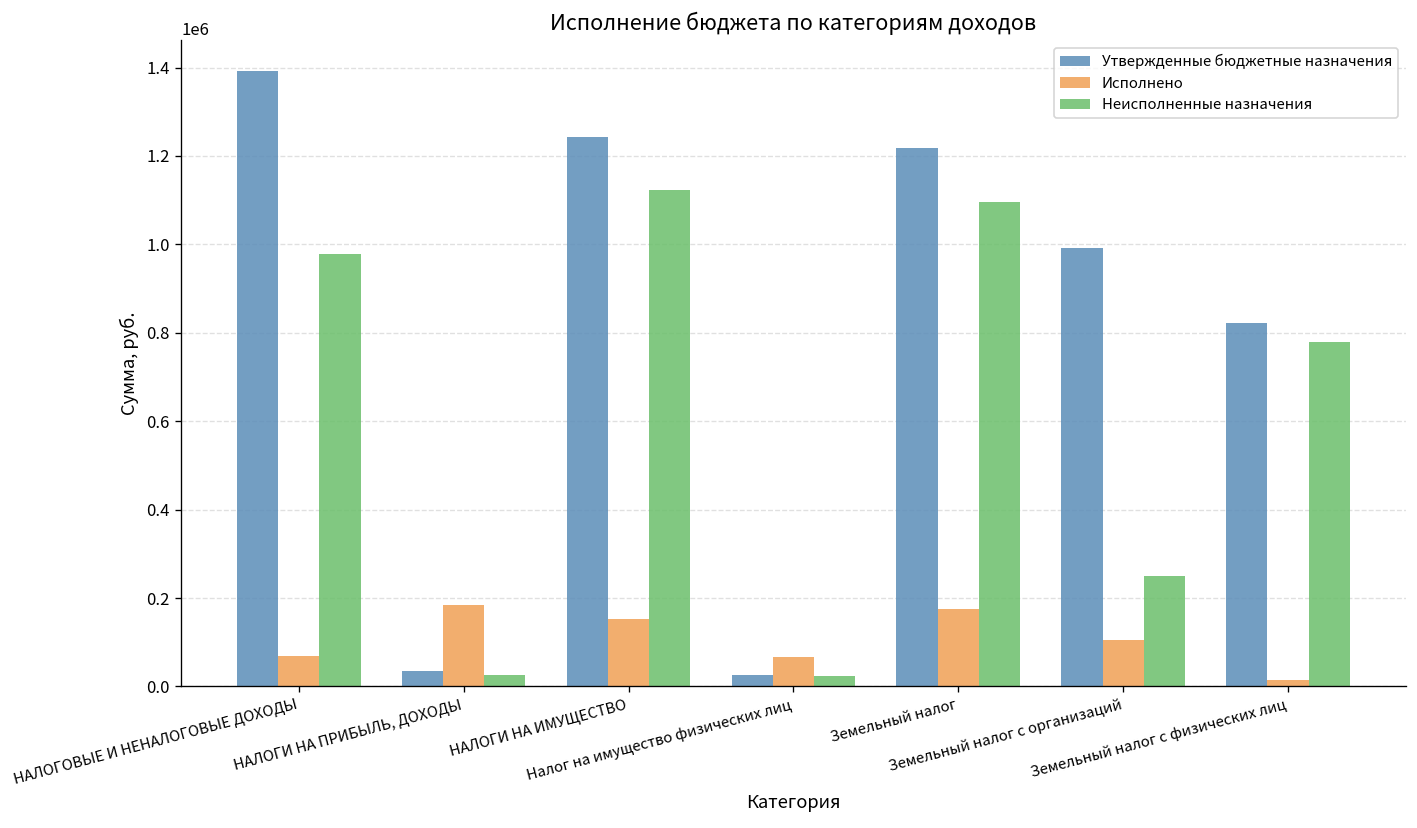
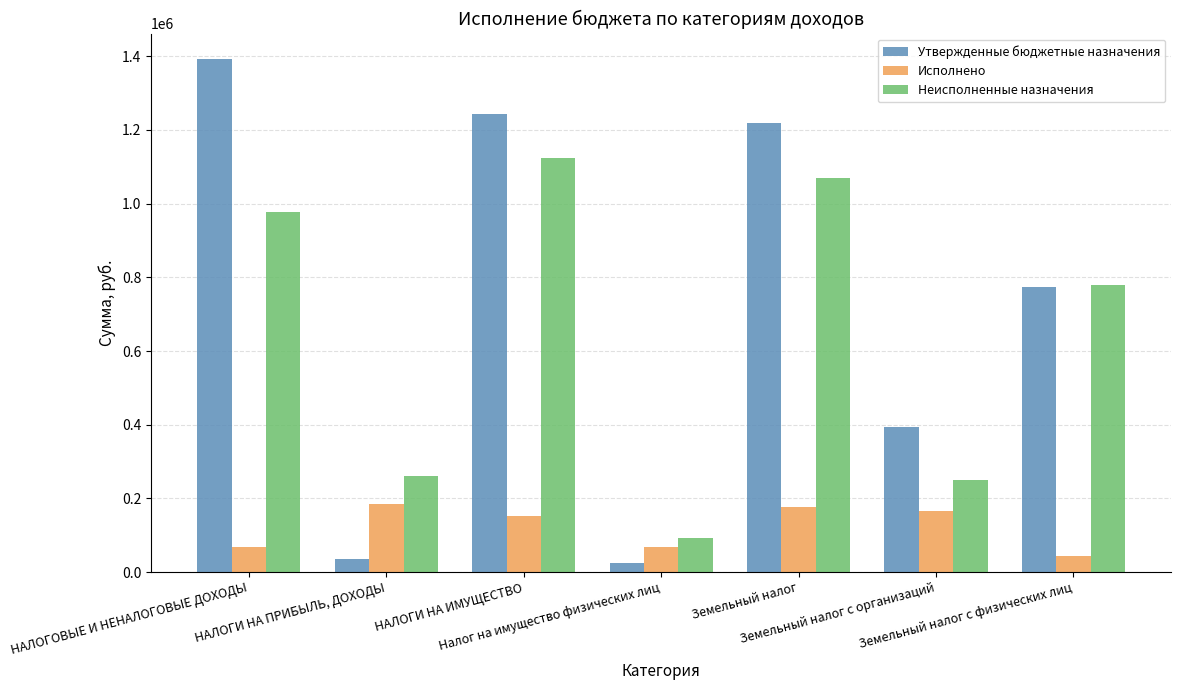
Неисполненные назначения, НАЛОГИ НА ПРИБЫЛЬ, ДОХОДЫ: 30000 -> 260000
Неисполненные назначения, Налог на имущество физических лиц: 20000 -> 90000
Неисполненные назначения, Земельный налог: 1100000 -> 1070000
Утвержденные бюджетные назначения, Земельный налог с организаций: 990000 -> 400000
Исполнено, Земельный налог с организаций: 110000 -> 170000
Утвержденные бюджетные назначения, Земельный налог с физических лиц: 820000 -> 770000
Исполнено, Земельный налог с физических лиц: 20000 -> 40000
